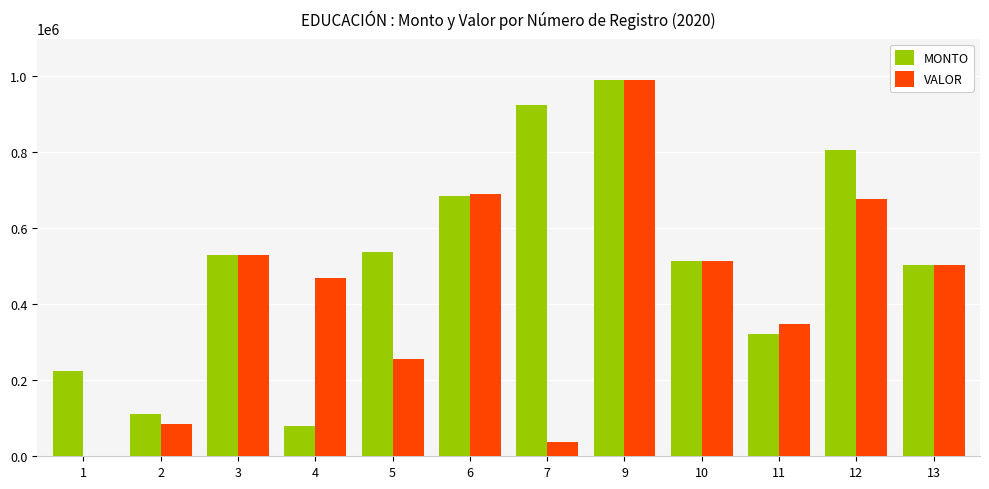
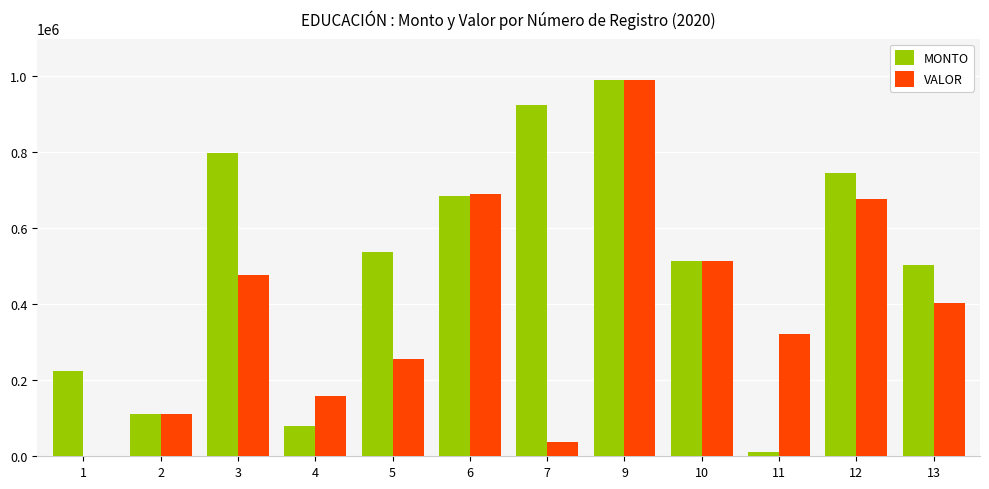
VALOR, 2: 80000 -> 110000
MONTO, 3: 530000 -> 800000
VALOR, 3: 530000 -> 480000
VALOR, 4: 470000 -> 160000
MONTO, 11: 320000 -> 10000
VALOR, 11: 350000 -> 320000
MONTO, 12: 810000 -> 740000
VALOR, 13: 500000 -> 400000
